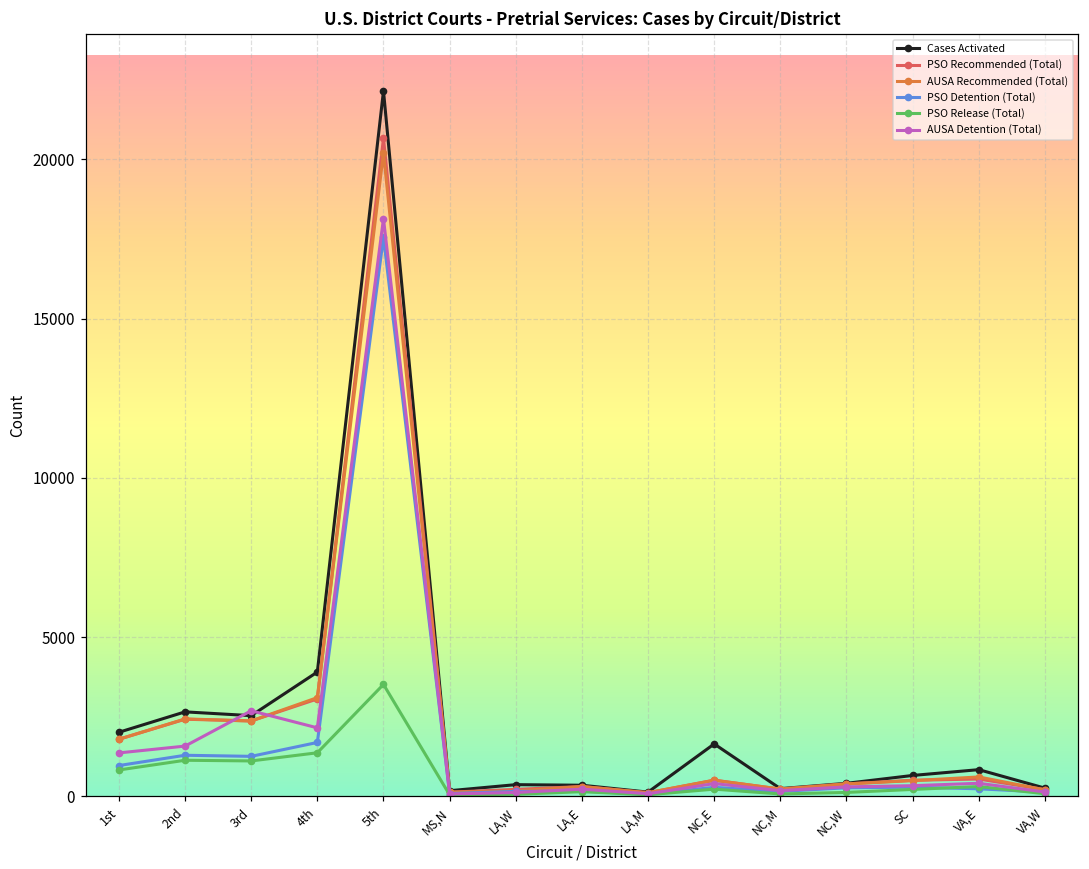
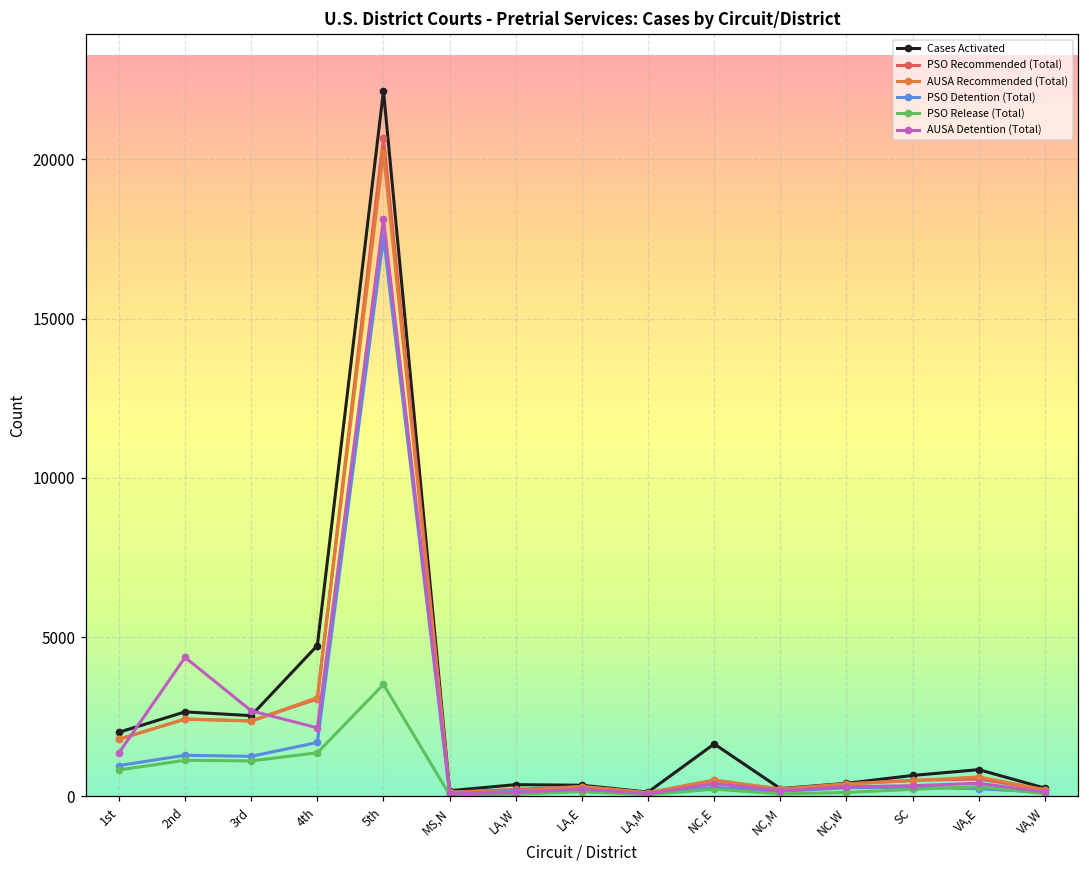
AUSA Detention (Total), 2nd: 1600 -> 4400
Cases Activated, 4th: 3900 -> 4700
